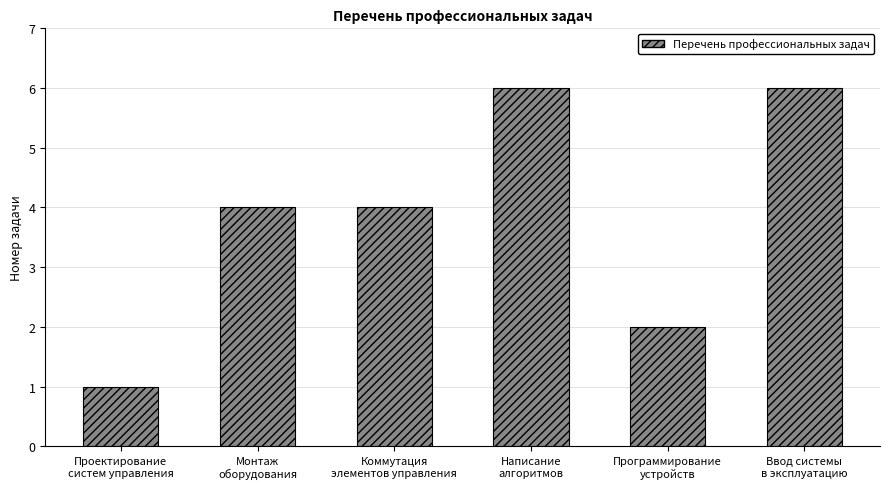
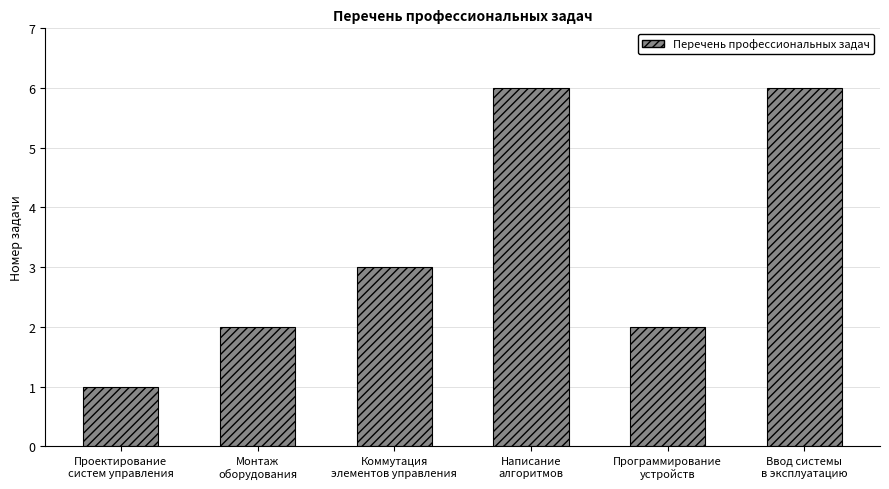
Монтаж оборудования: 4 -> 2
Коммутация элементов управления: 4 -> 3
